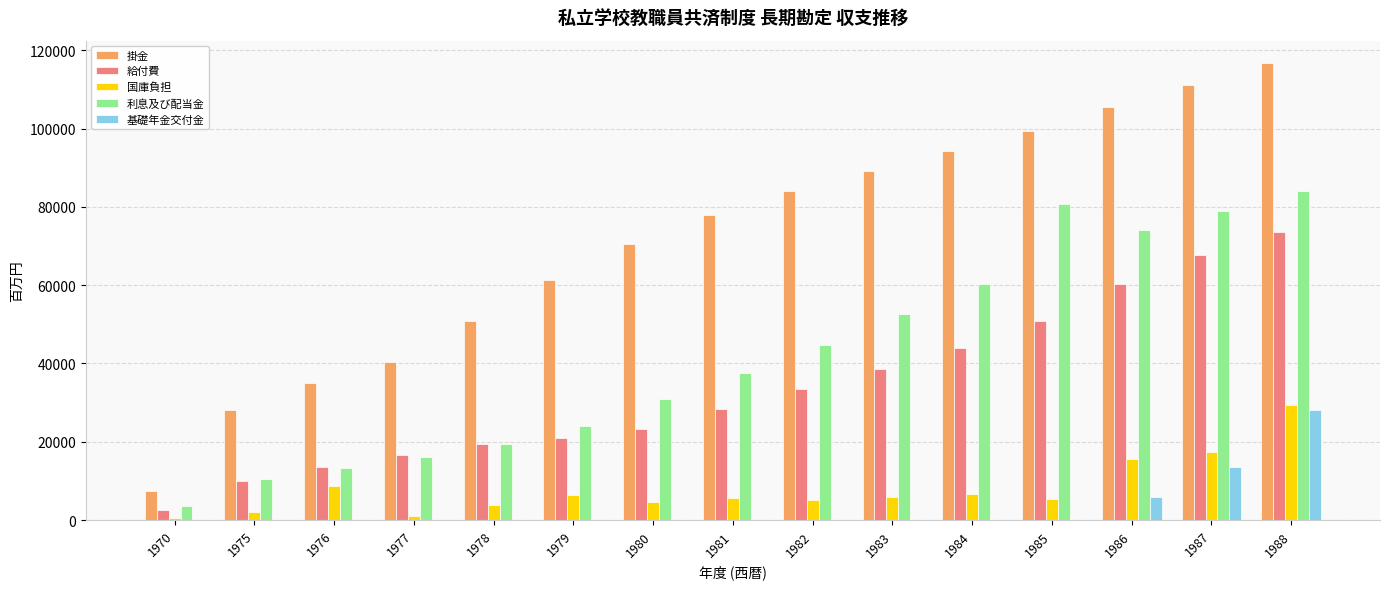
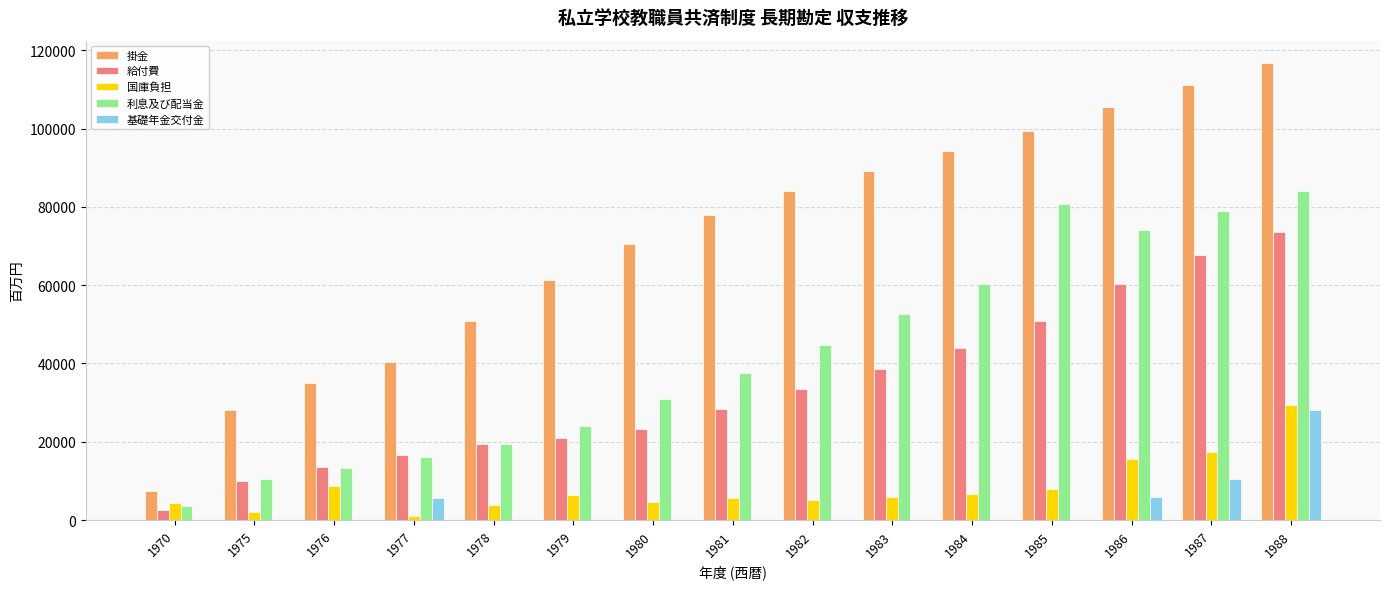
国庫負担, 1970: 0 -> 4000
基礎年金交付金, 1977: 0 -> 6000
国庫負担, 1985: 5000 -> 8000
基礎年金交付金, 1987: 14000 -> 11000
